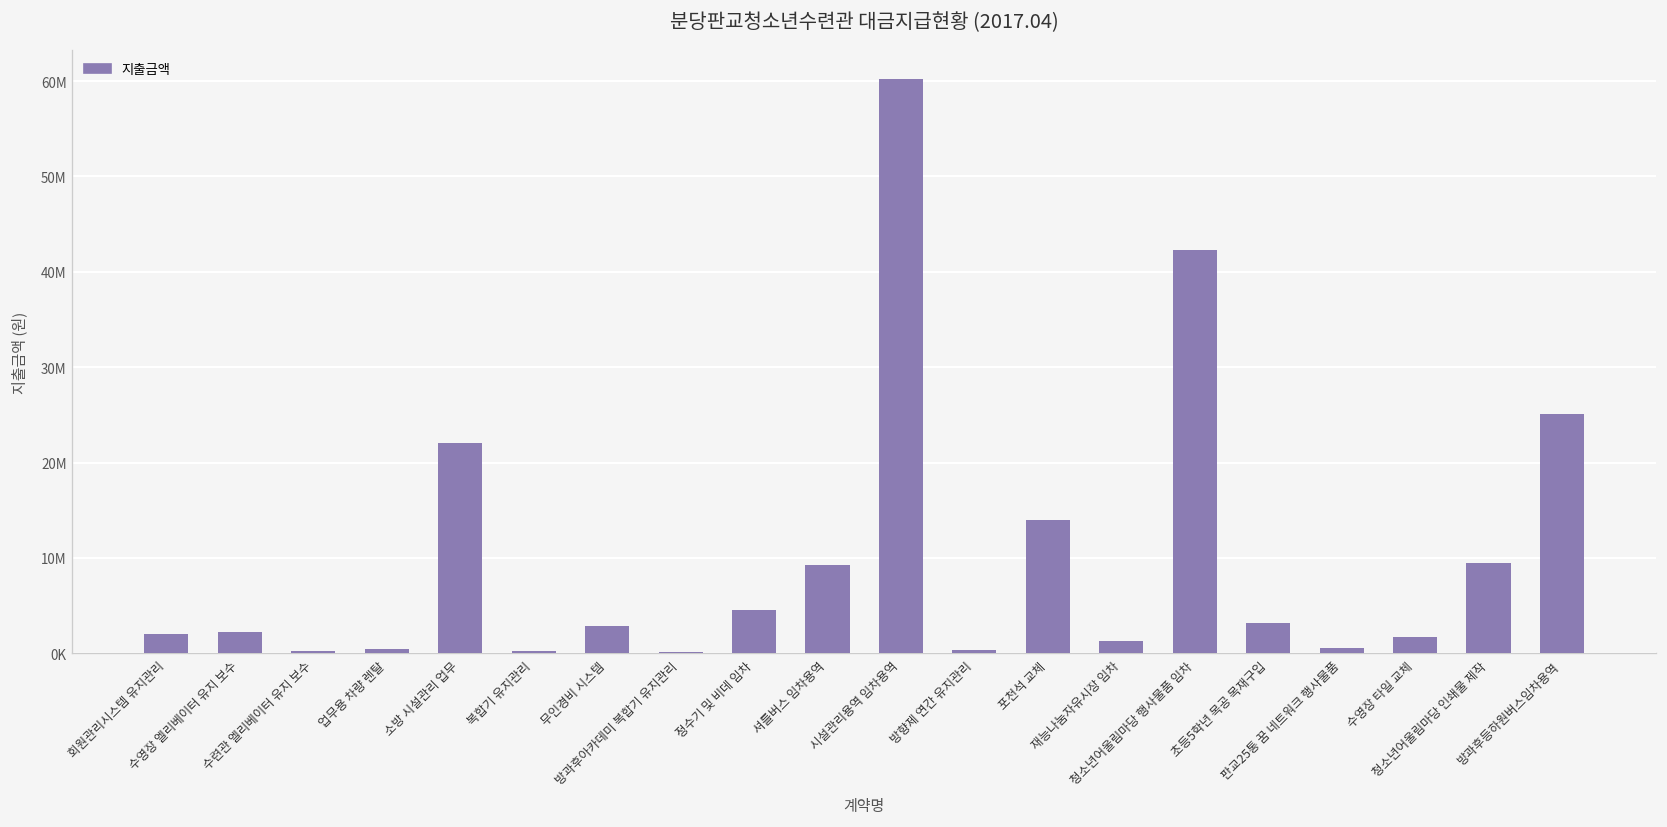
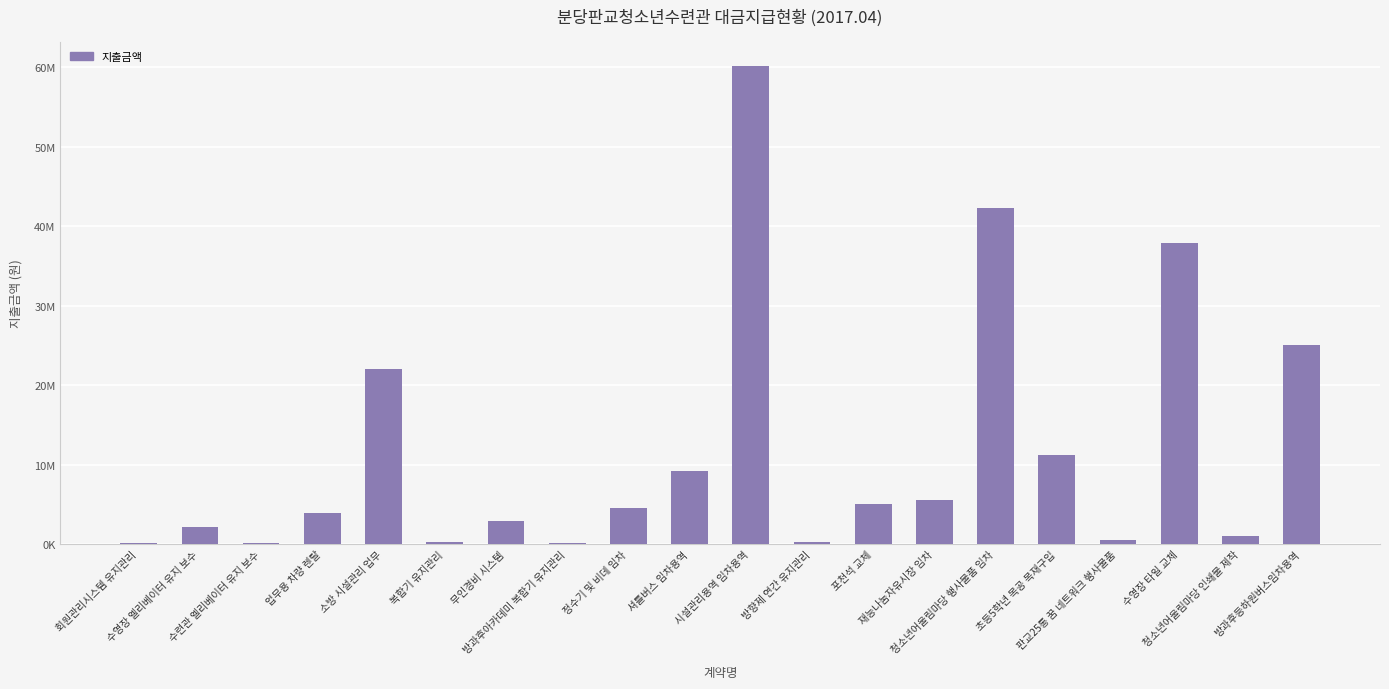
회원관리시스템 유지관리: 2000000 -> 0
업무용 차량 렌탈: 0 -> 4000000
포천석 교체: 14000000 -> 5000000
재능나눔자유시장 임차: 1000000 -> 6000000
초등5학년 목공 목재구입: 3000000 -> 11000000
수영장 타일 교체: 2000000 -> 38000000
청소년어울림마당 인쇄물 제작: 9000000 -> 1000000
